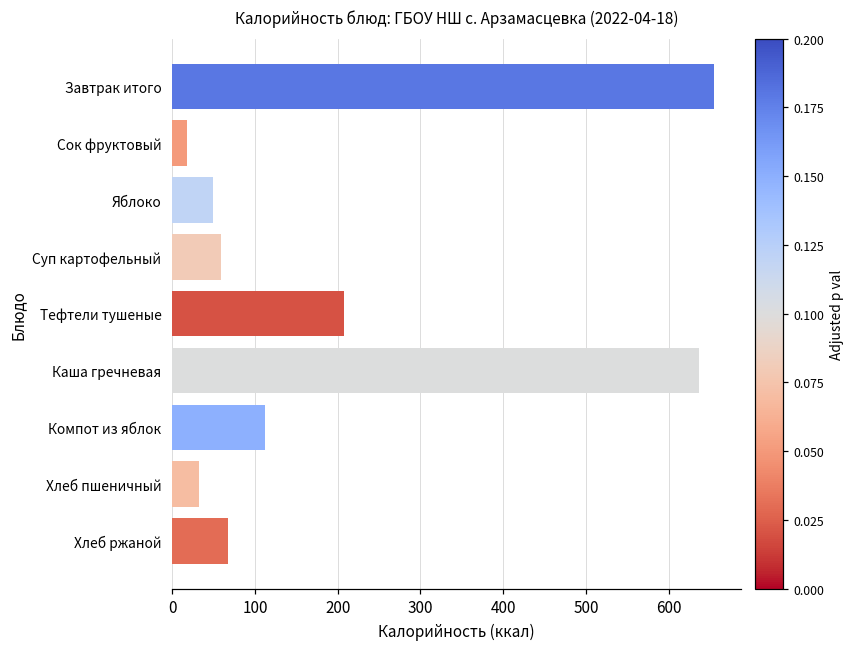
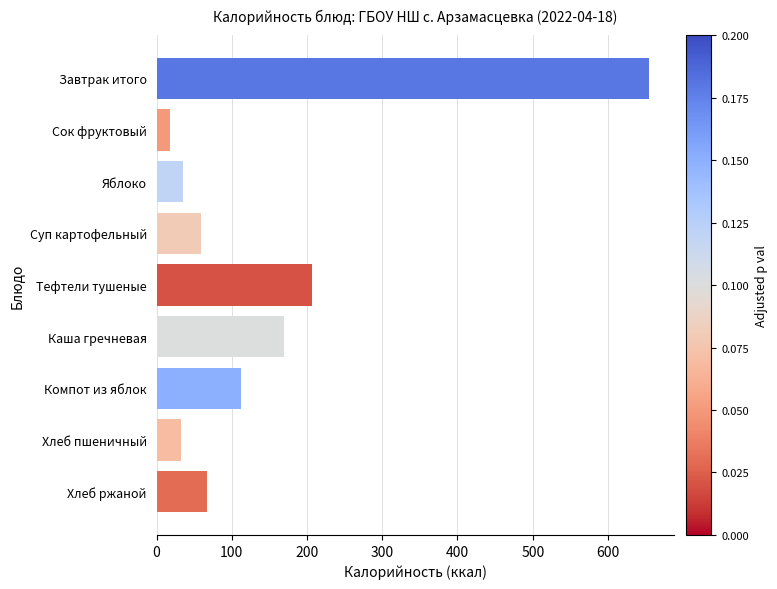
Яблоко: 50 -> 40
Каша гречневая: 640 -> 170
